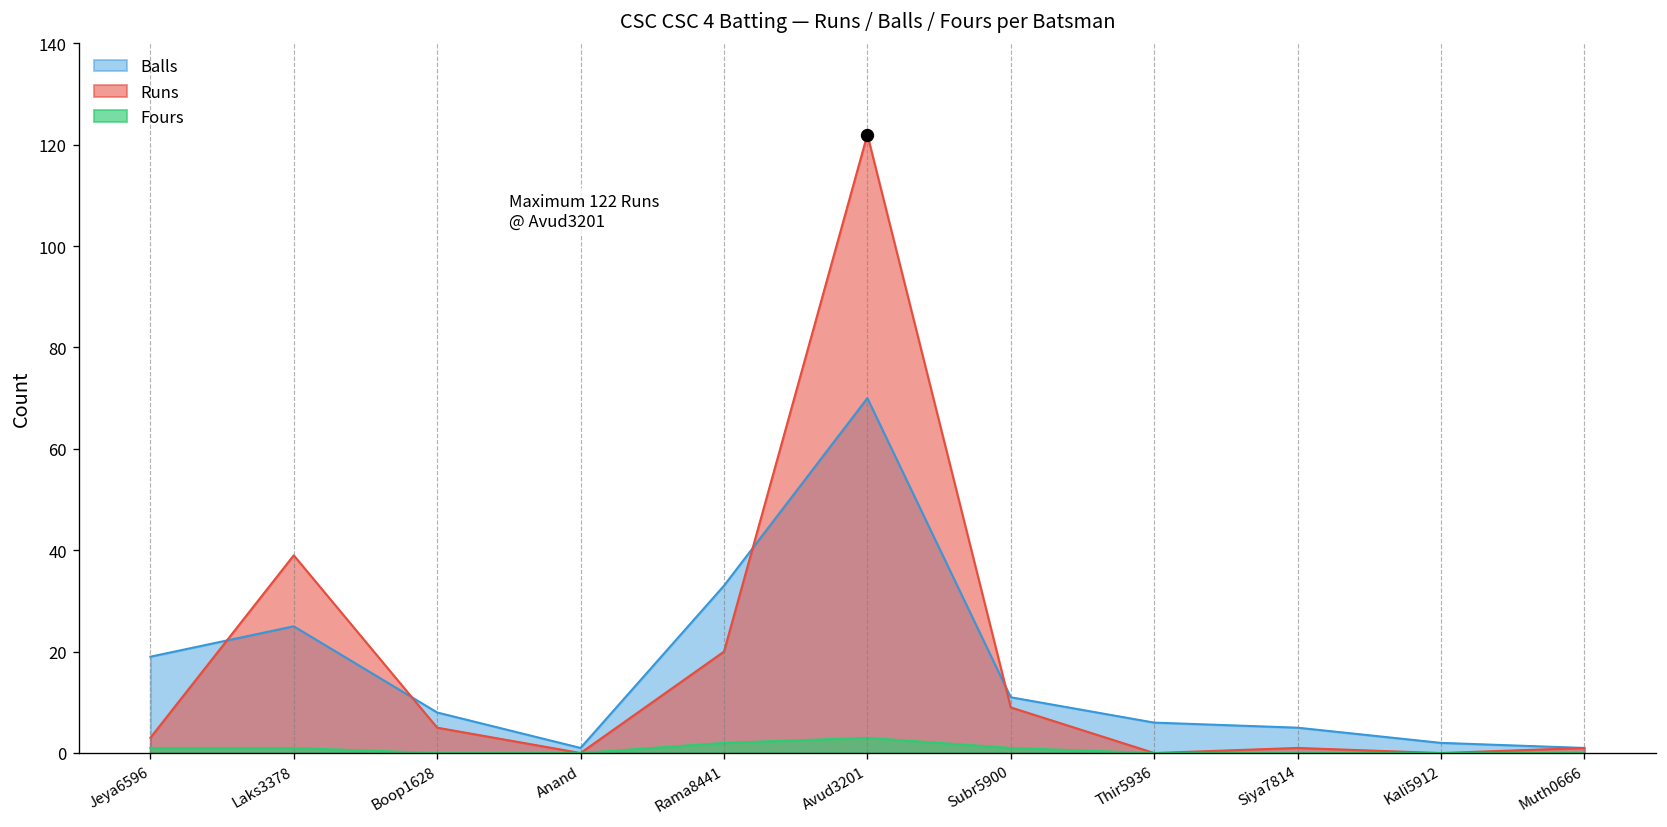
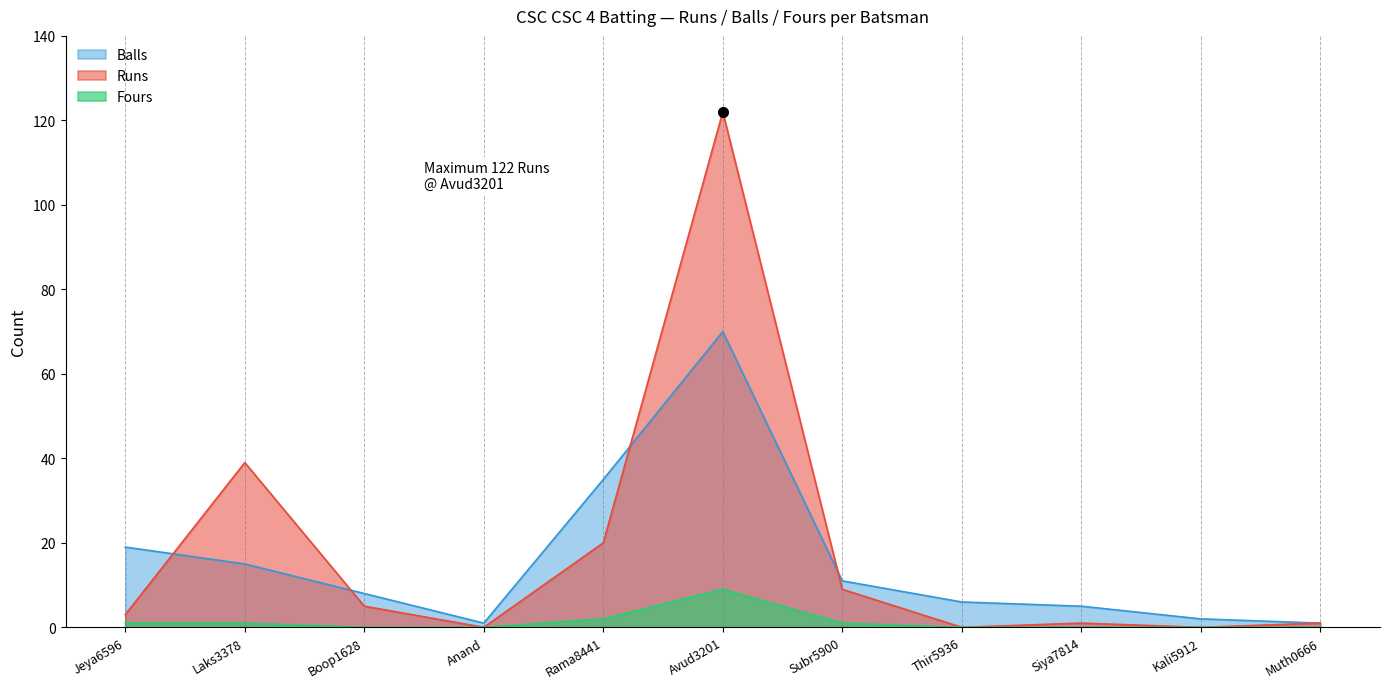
Balls, Laks3378: 25 -> 15
Balls, Rama8441: 33 -> 35
Fours, Avud3201: 3 -> 9
